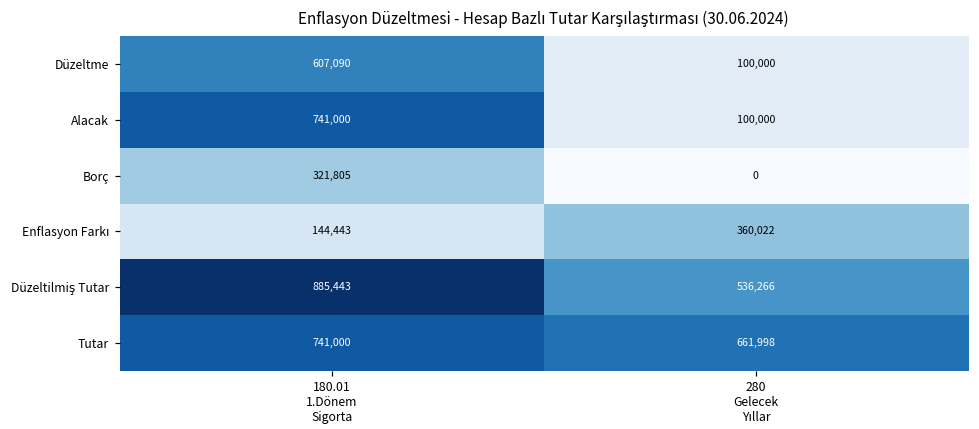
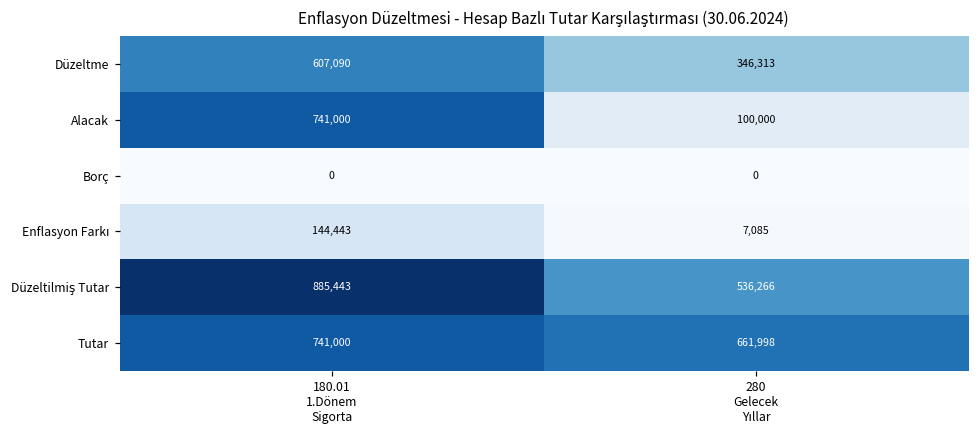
Düzeltme, 280 Gelecek Yıllar: 100,000 -> 346,313
Borç, 180.01 1.Dönem Sigorta: 321,805 -> 0
Enflasyon Farkı, 280 Gelecek Yıllar: 360,022 -> 7,085
